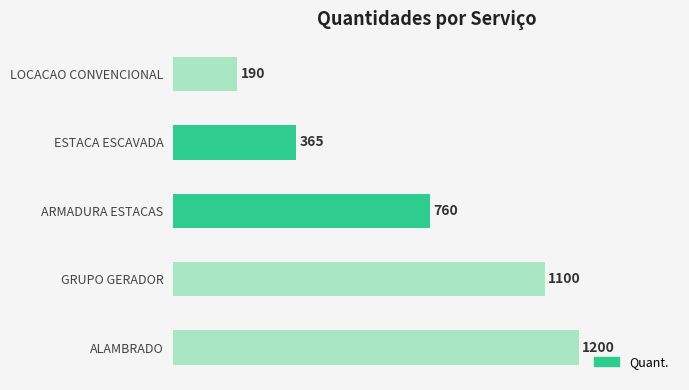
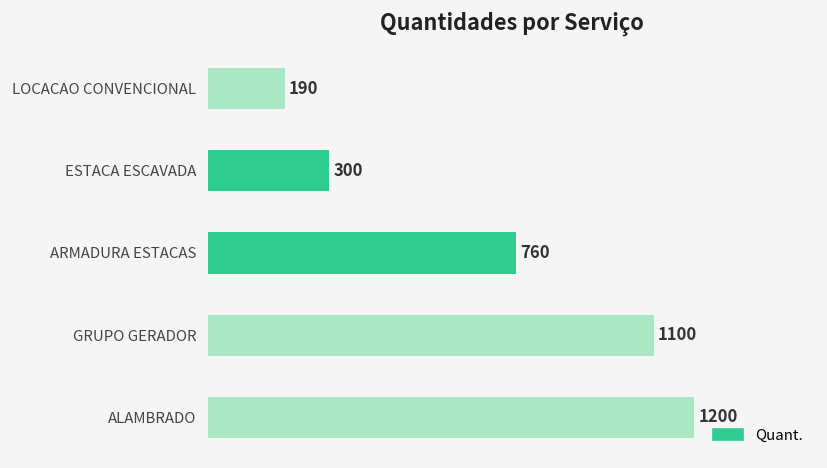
ESTACA ESCAVADA: 365 -> 300
